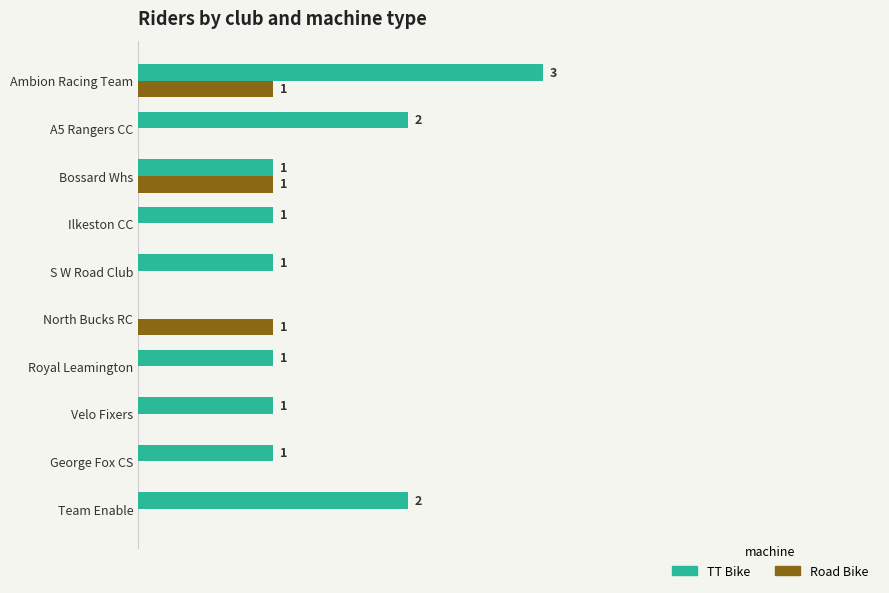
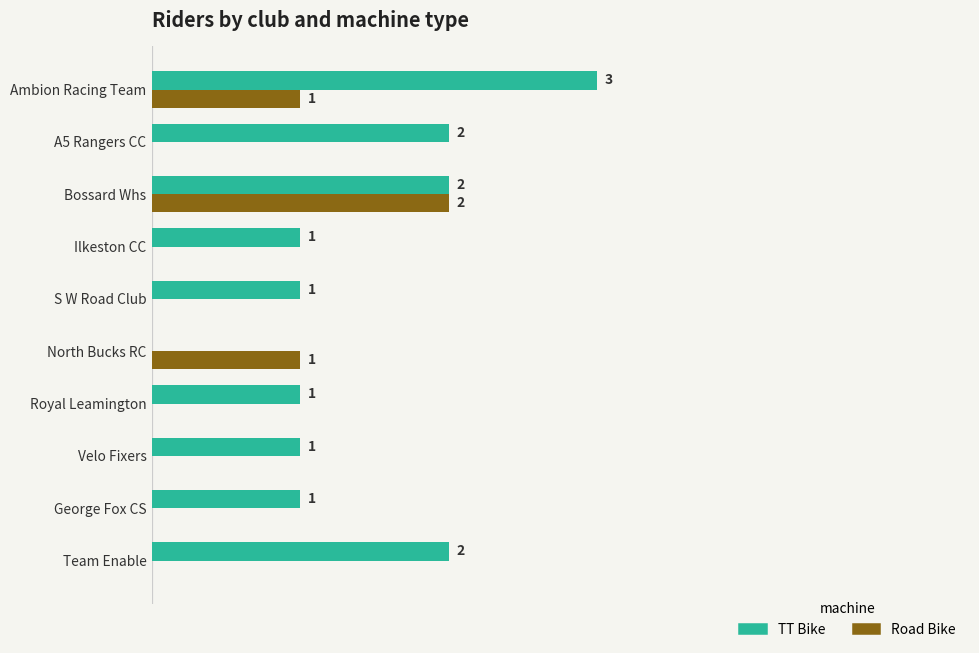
TT Bike, Bossard Whs: 1 -> 2
Road Bike, Bossard Whs: 1 -> 2
